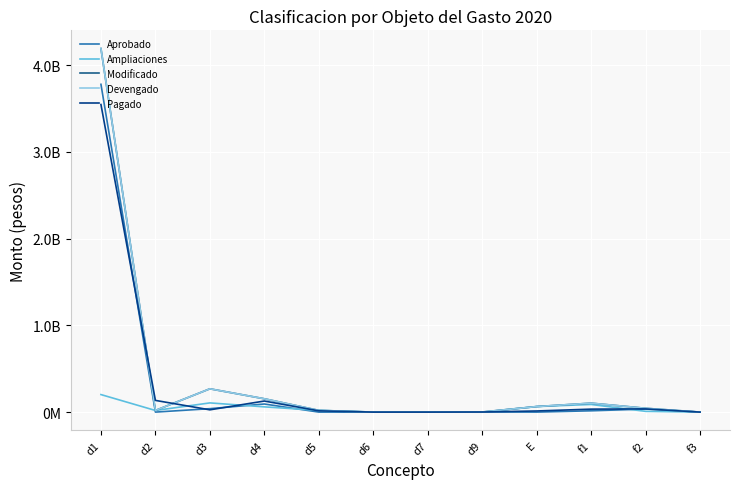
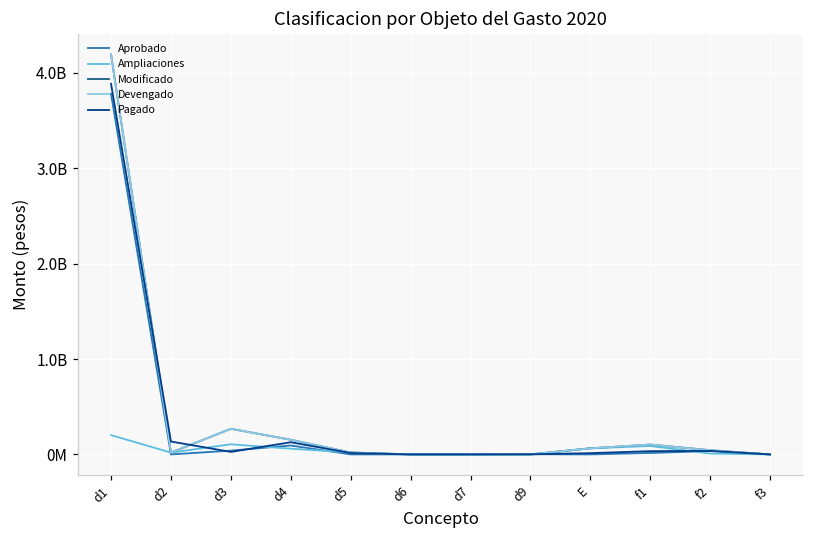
Pagado, d1: 3500000000 -> 3900000000
